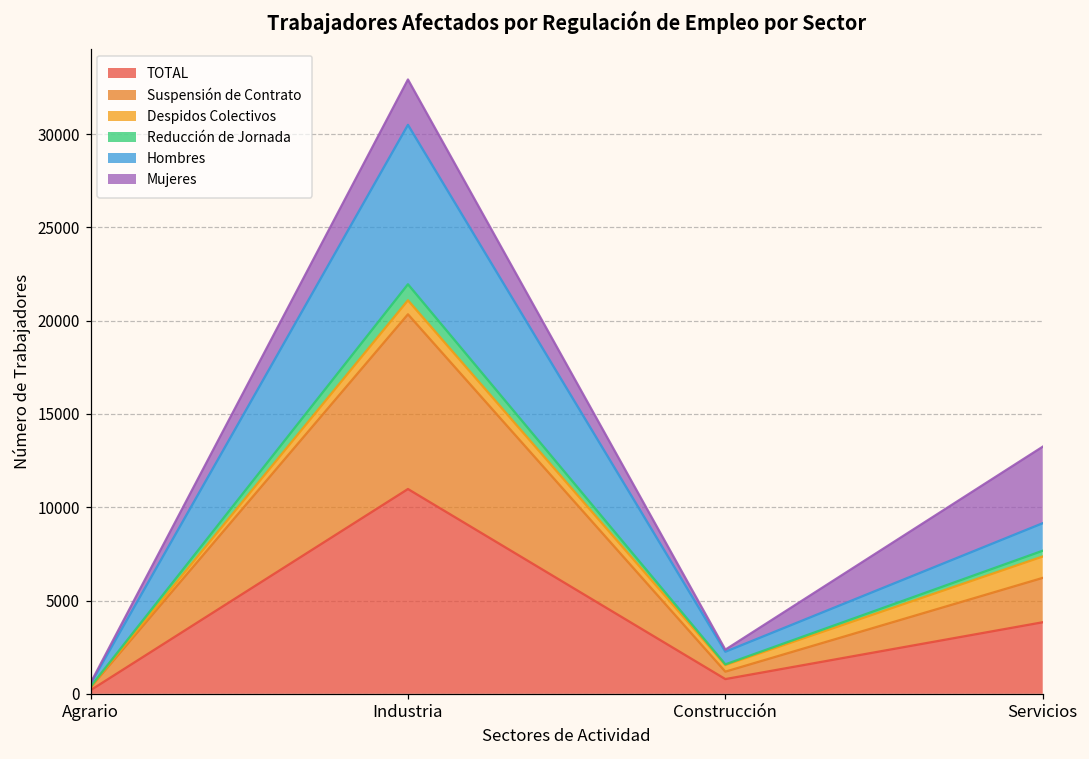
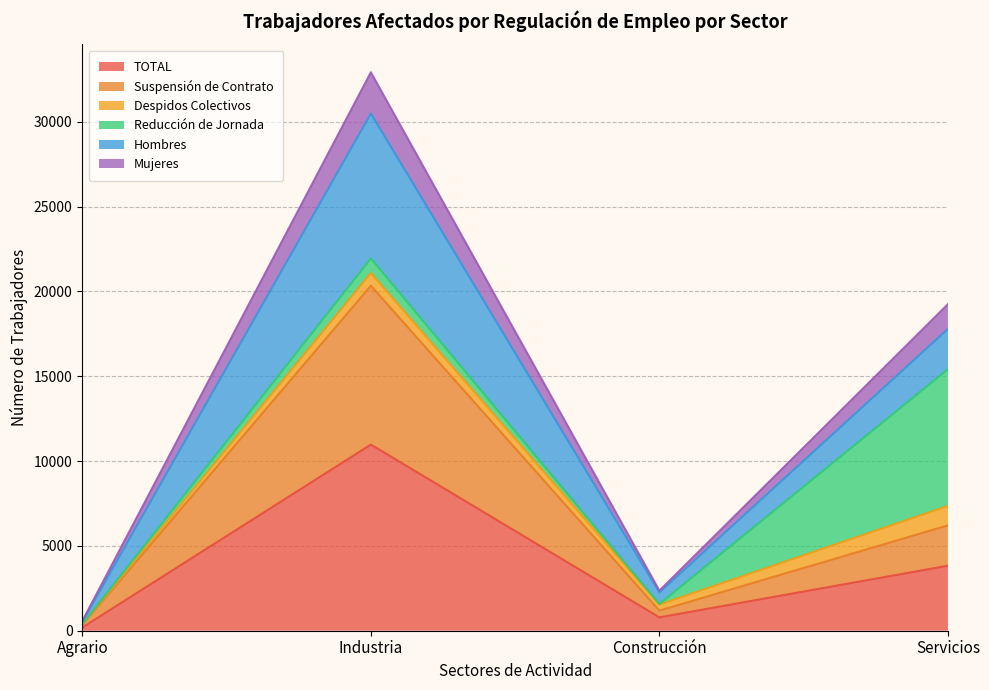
Reducción de Jornada, Servicios: 300 -> 8100
Hombres, Servicios: 1500 -> 2400
Mujeres, Servicios: 4100 -> 1500
